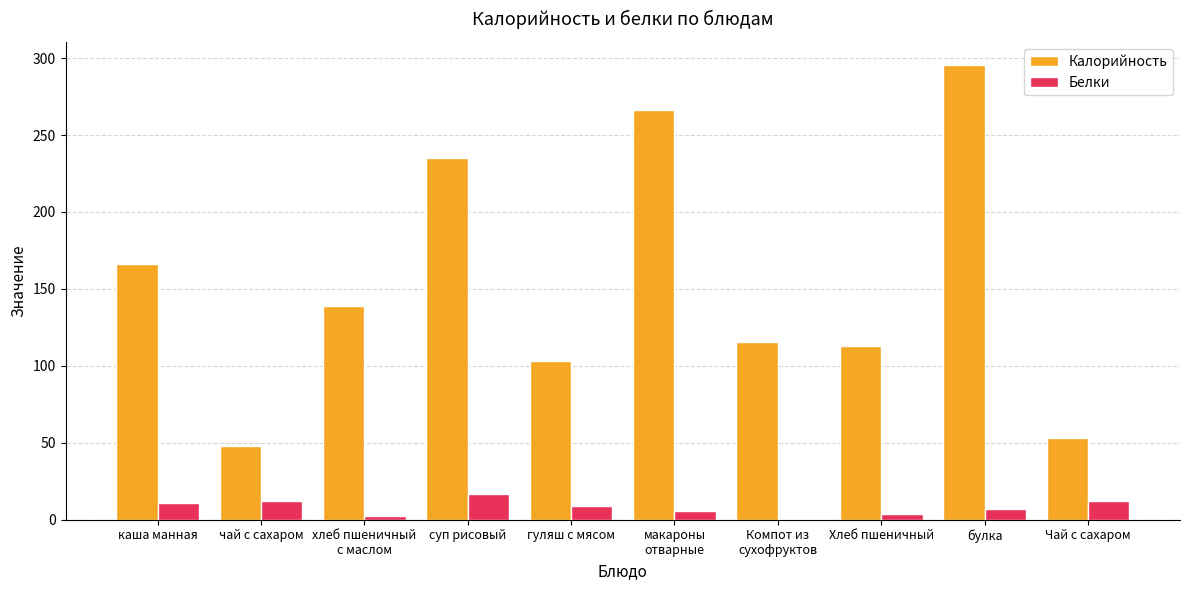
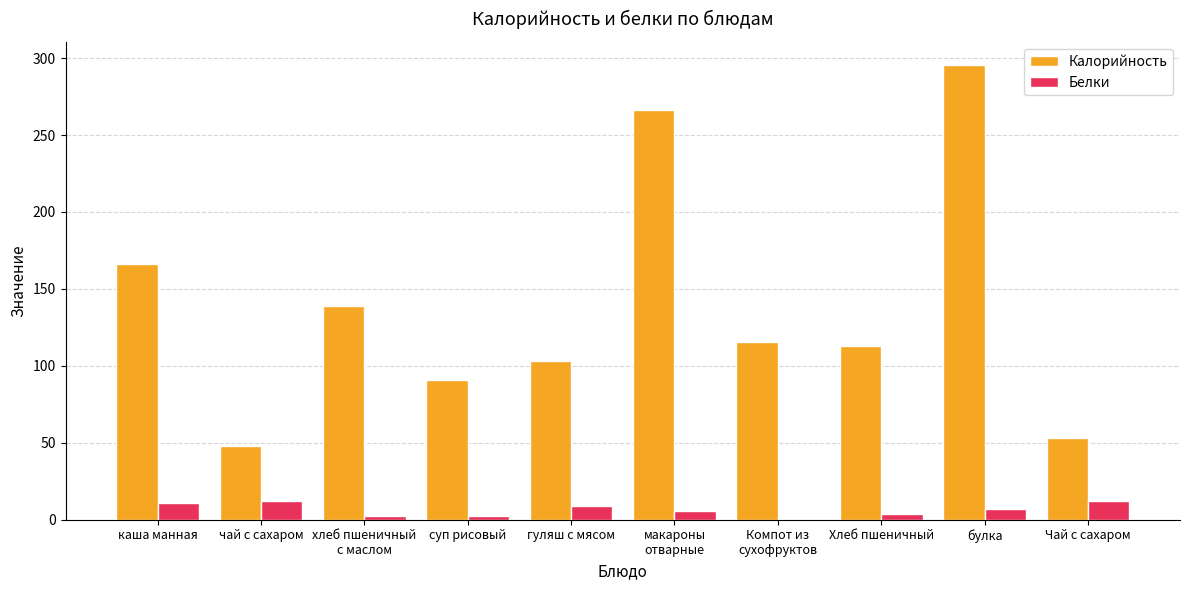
Калорийность, суп рисовый: 235 -> 91
Белки, суп рисовый: 17 -> 2
